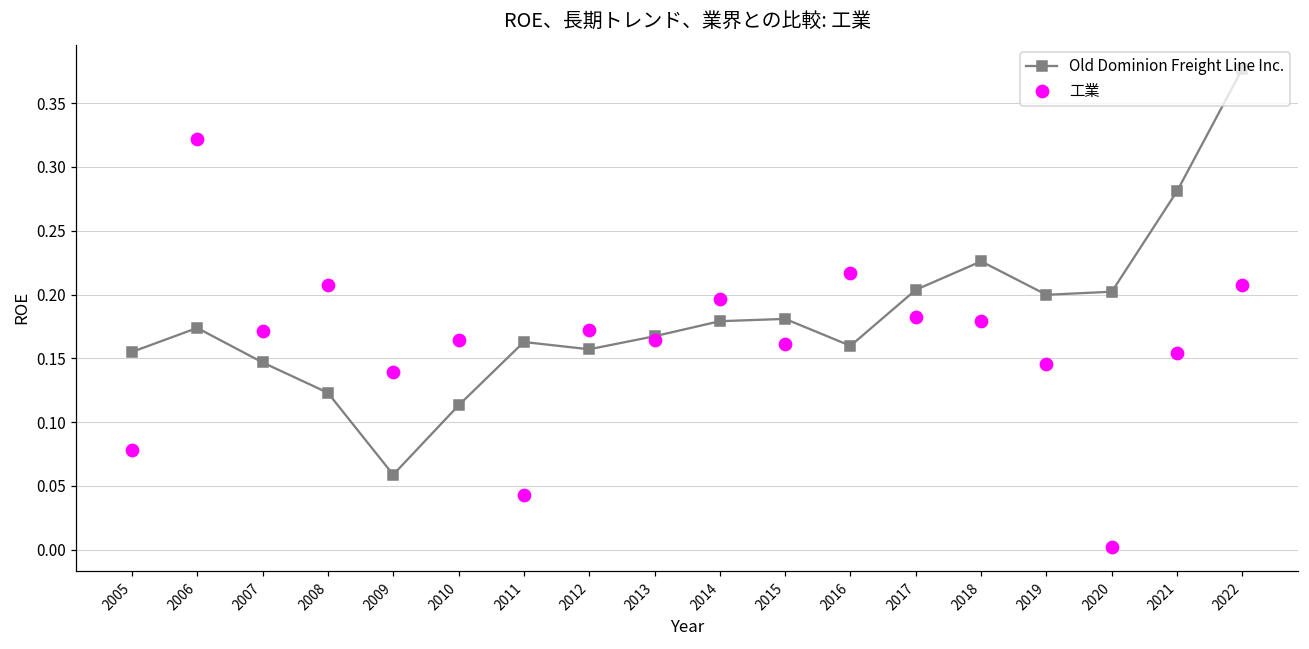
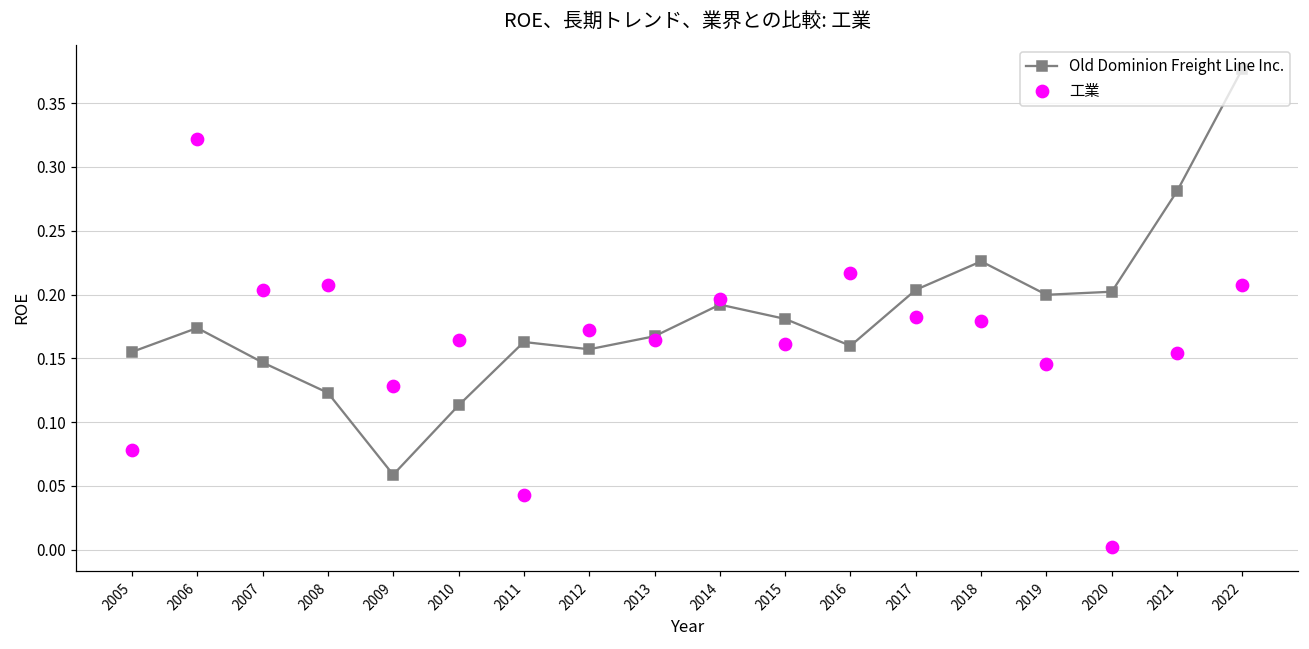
工業, 2007: 0.172 -> 0.204
工業, 2009: 0.139 -> 0.128
Old Dominion Freight Line Inc., 2014: 0.179 -> 0.192
